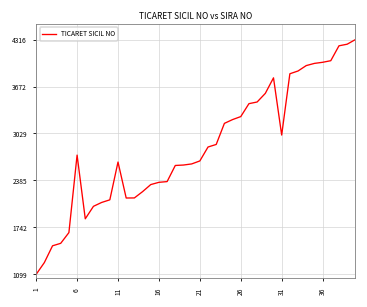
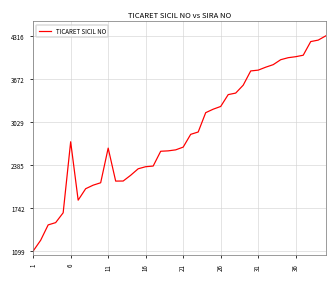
31: 3000 -> 3800
